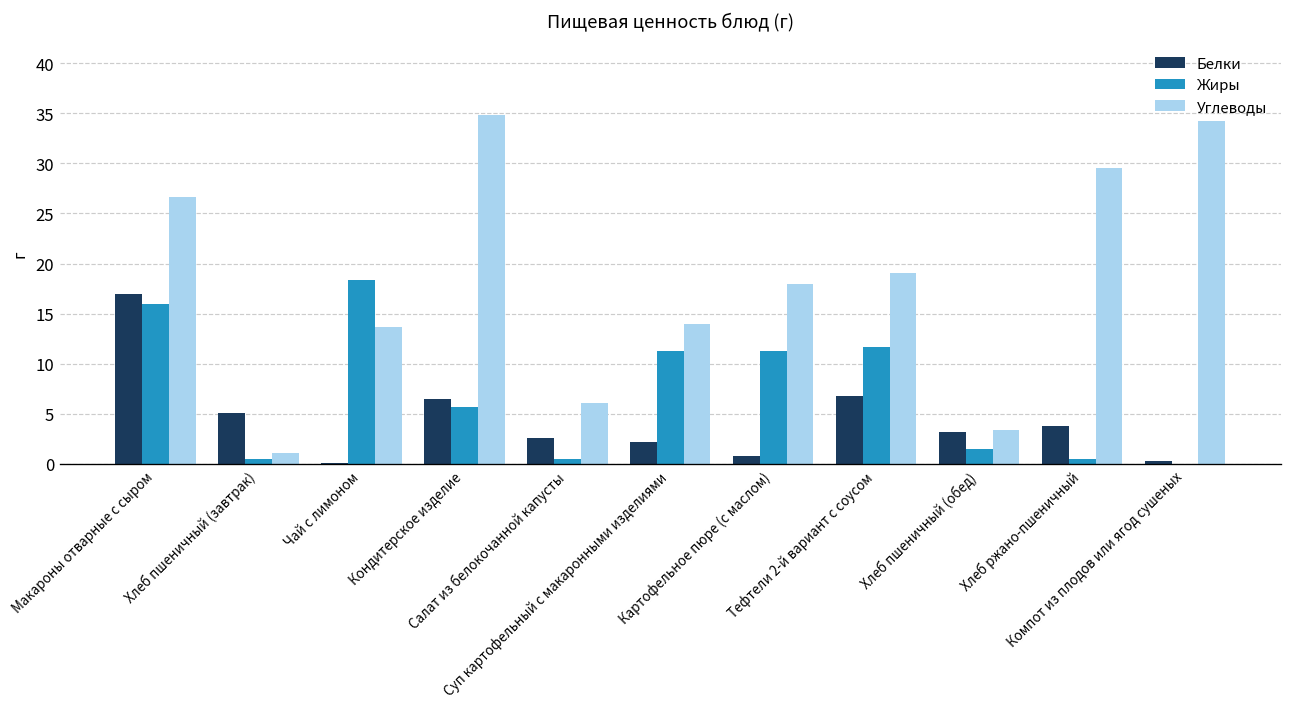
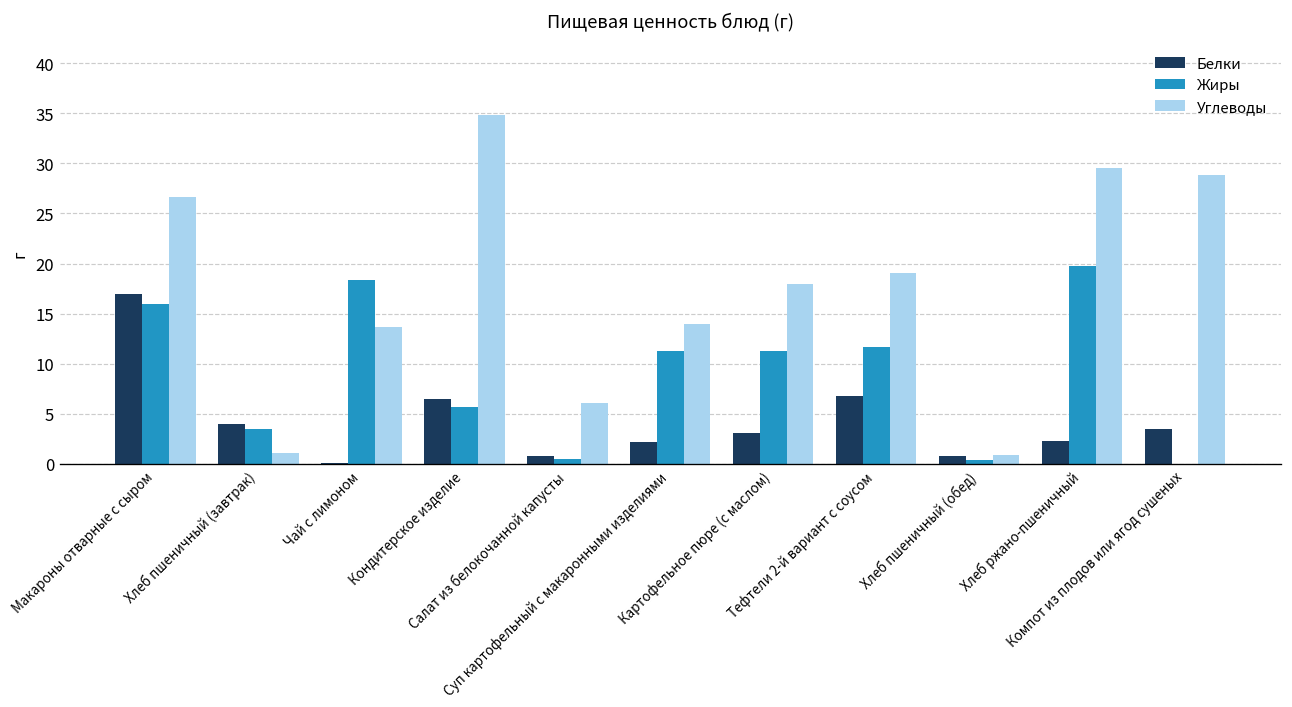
Белки, Хлеб пшеничный (завтрак): 5 -> 4
Жиры, Хлеб пшеничный (завтрак): 1 -> 4
Белки, Салат из белокочанной капусты: 3 -> 1
Белки, Картофельное пюре (с маслом): 1 -> 3
Белки, Хлеб пшеничный (обед): 3 -> 1
Жиры, Хлеб пшеничный (обед): 2 -> 0
Углеводы, Хлеб пшеничный (обед): 3 -> 1
Белки, Хлеб ржано-пшеничный: 4 -> 2
Жиры, Хлеб ржано-пшеничный: 0 -> 20
Белки, Компот из плодов или ягод сушеных: 0 -> 3
Углеводы, Компот из плодов или ягод сушеных: 34 -> 29
